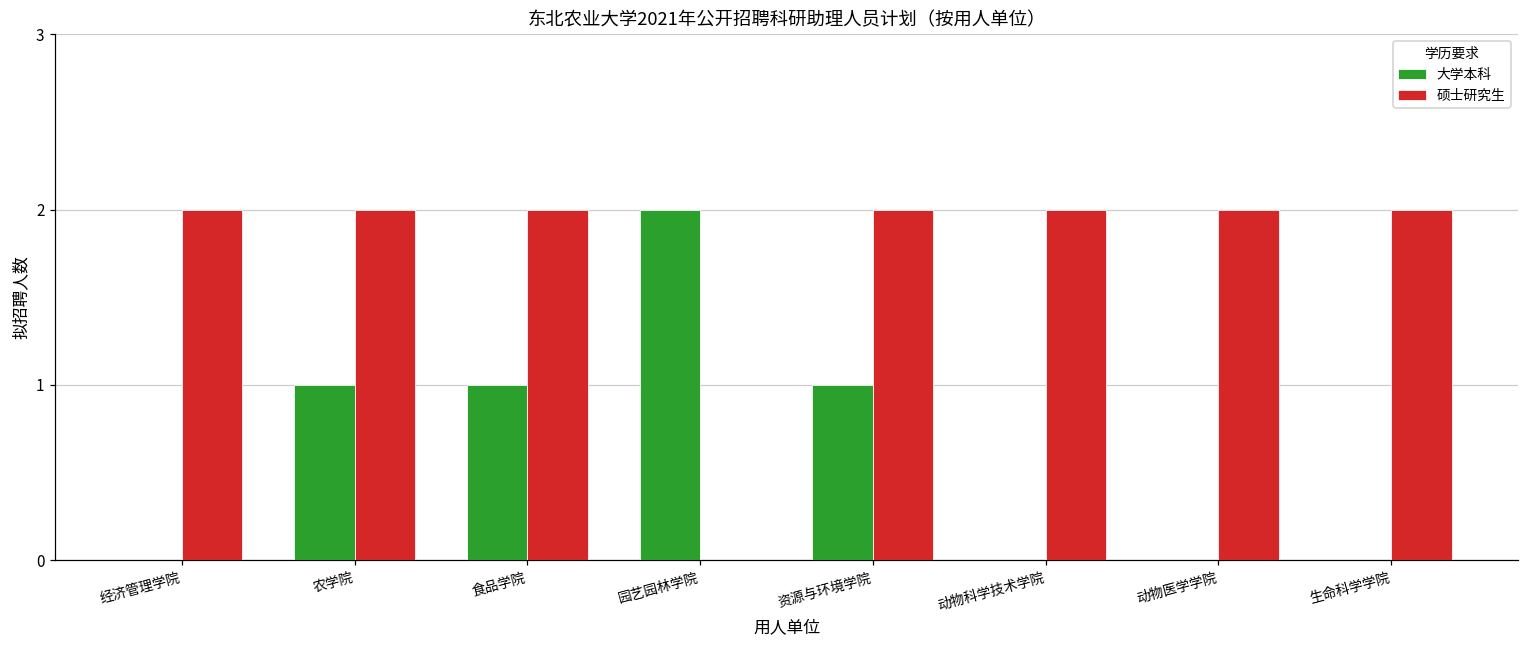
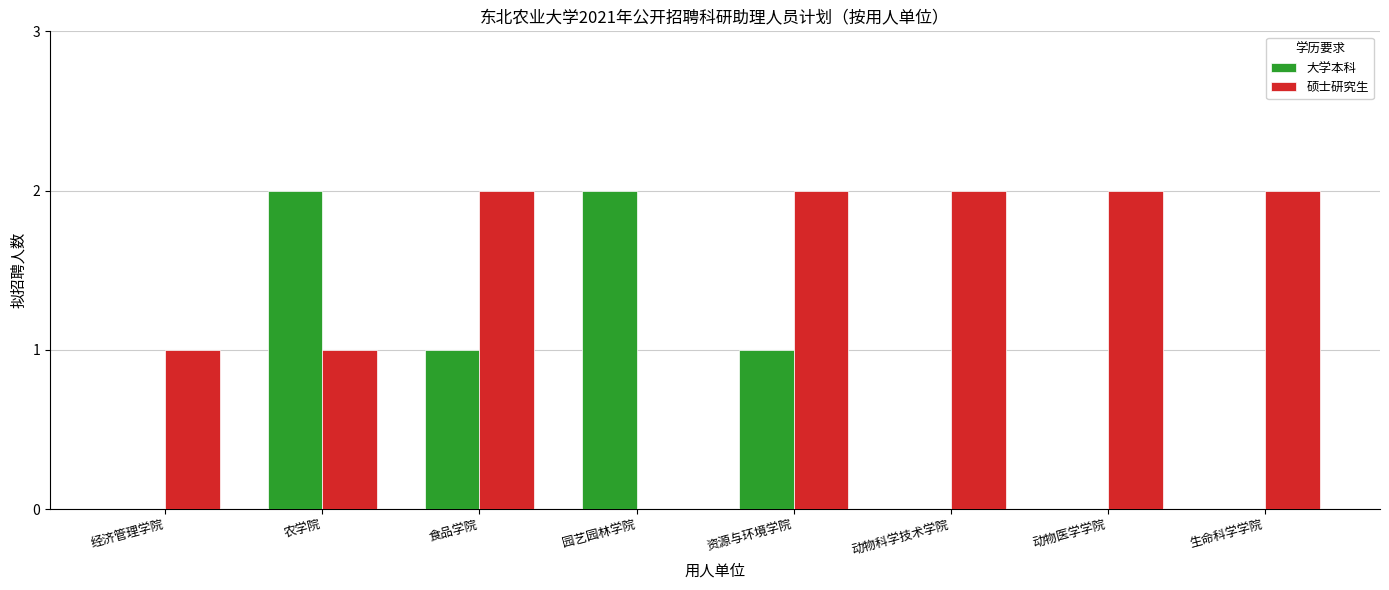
硕士研究生, 经济管理学院: 2 -> 1
大学本科, 农学院: 1 -> 2
硕士研究生, 农学院: 2 -> 1
